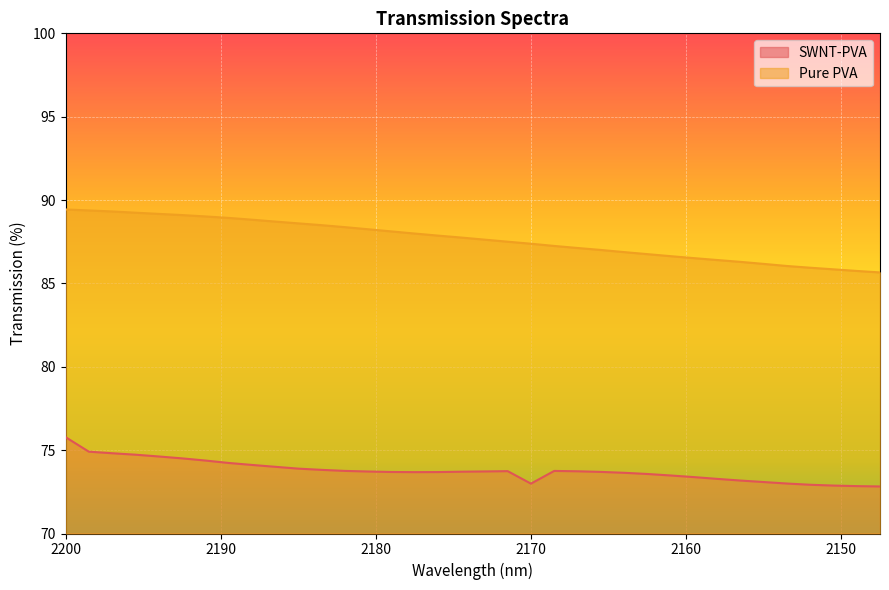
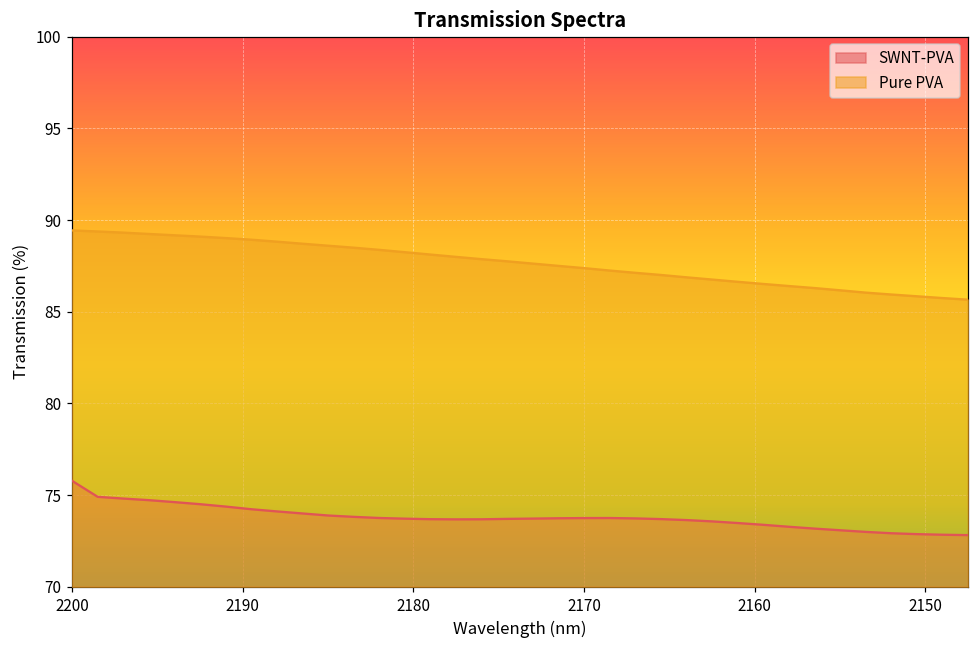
SWNT-PVA, 2170: 73.0 -> 73.8
